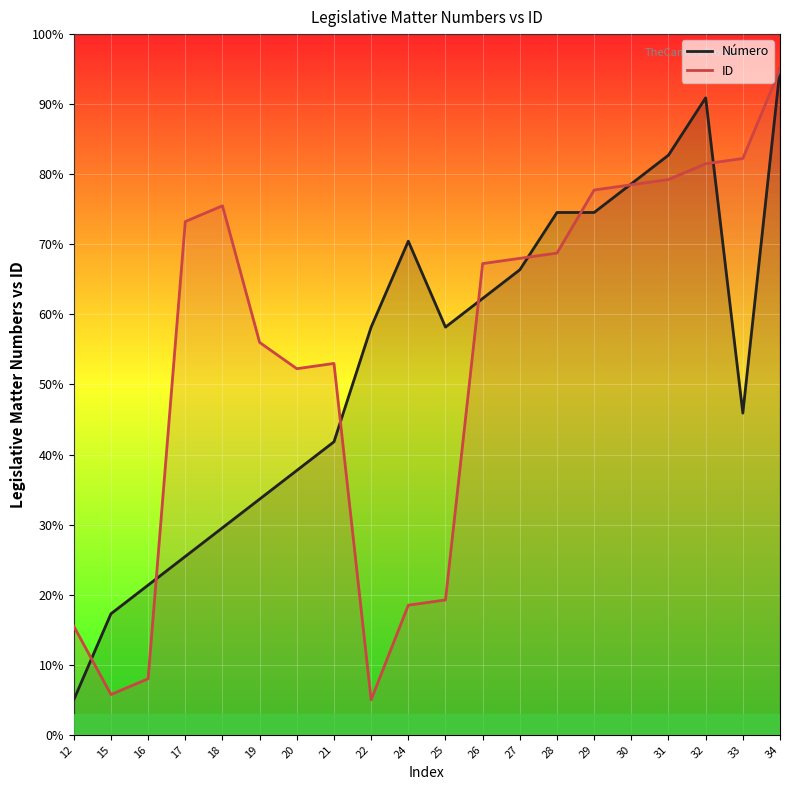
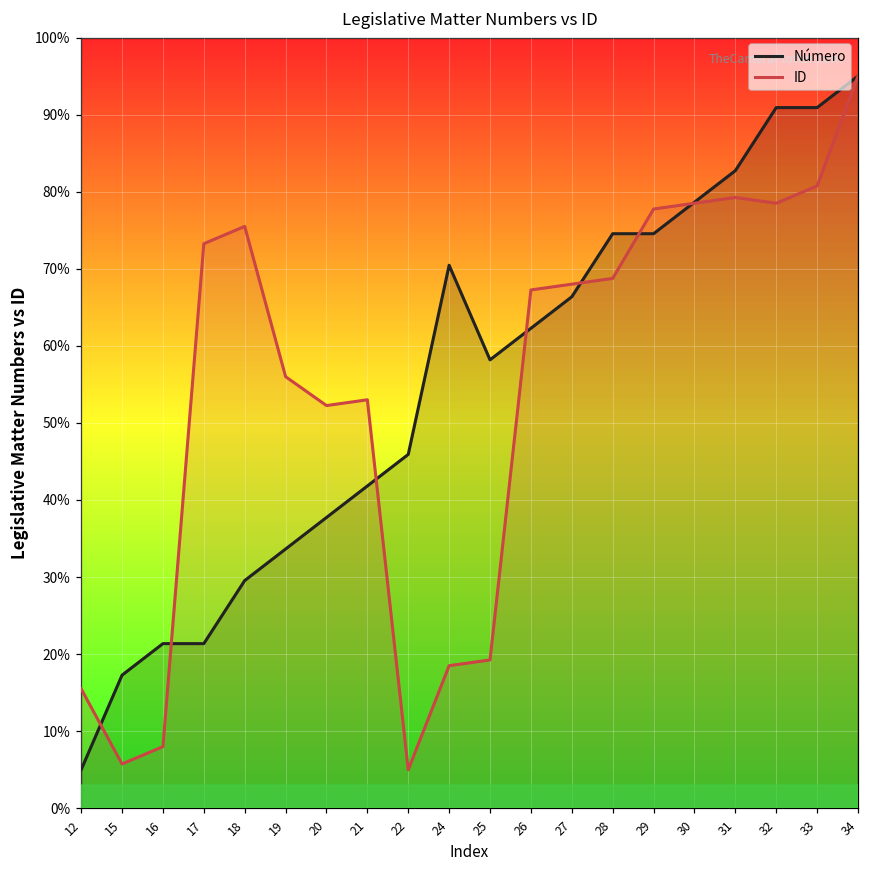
Número, 17: 25% -> 21%
Número, 22: 58% -> 46%
ID, 32: 82% -> 79%
Número, 33: 46% -> 91%
ID, 33: 82% -> 81%
